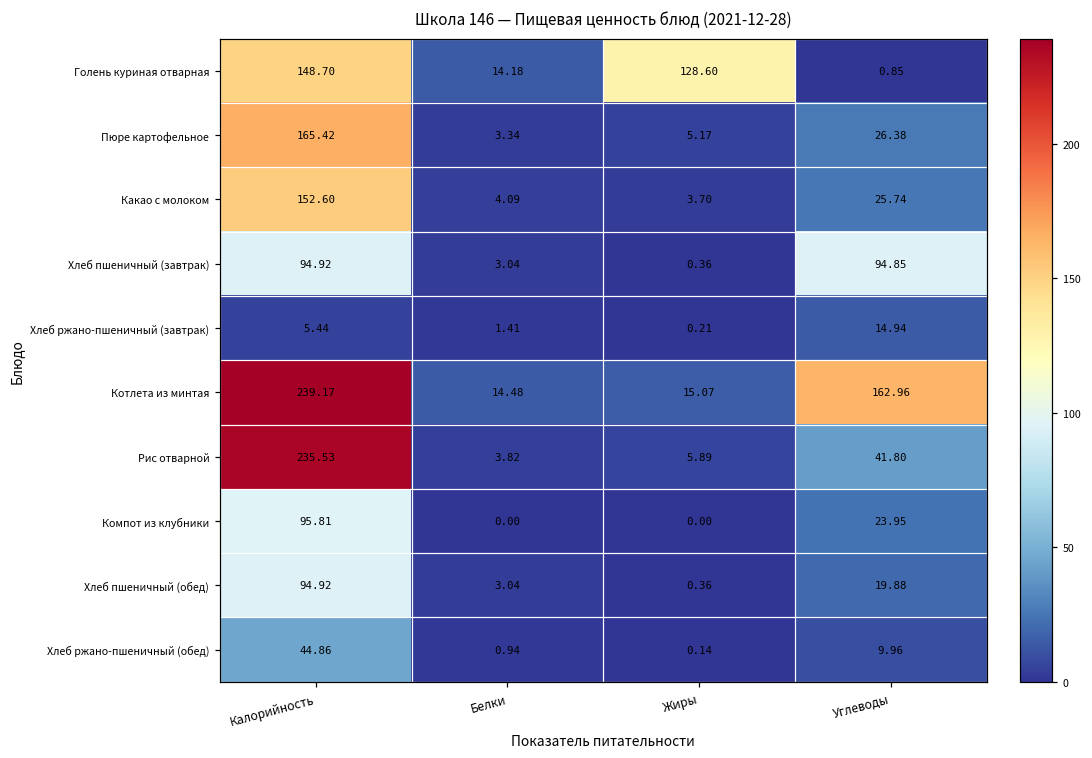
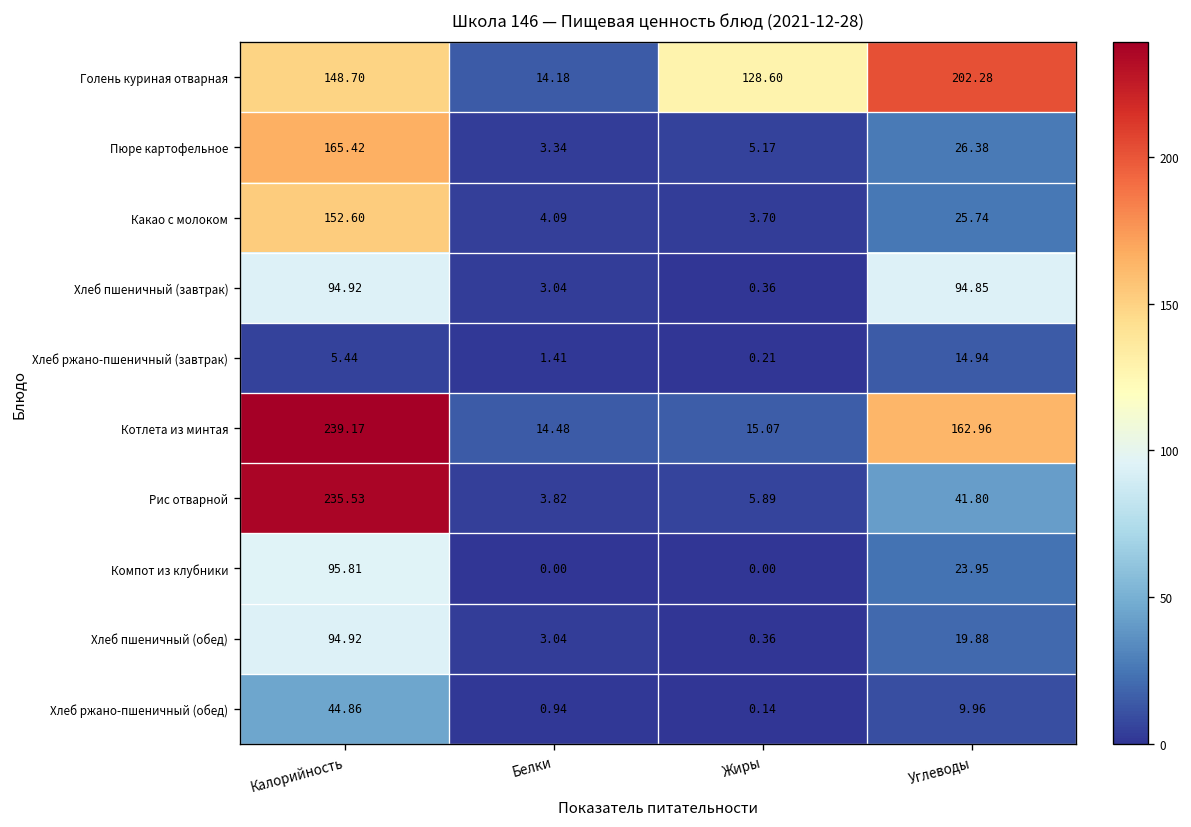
Голень куриная отварная, Углеводы: 0.85 -> 202.28
